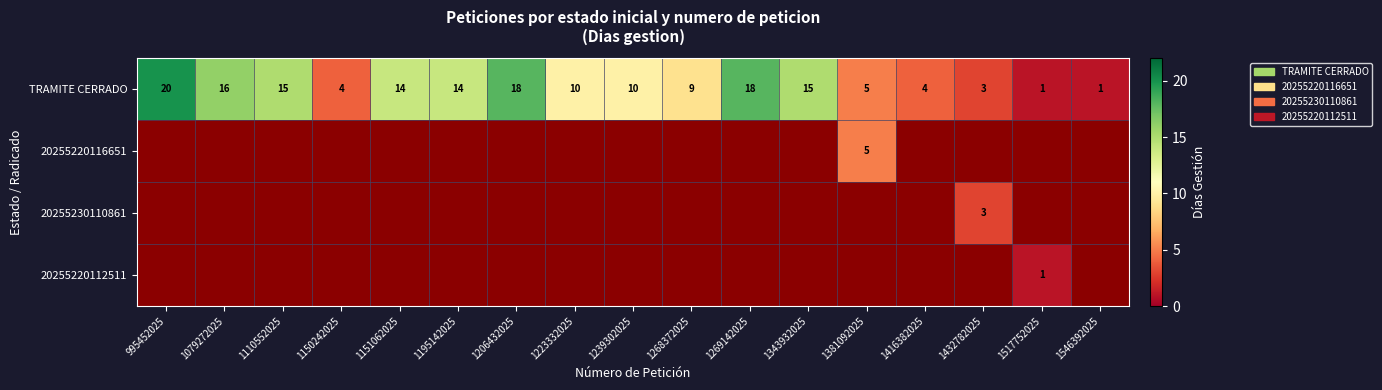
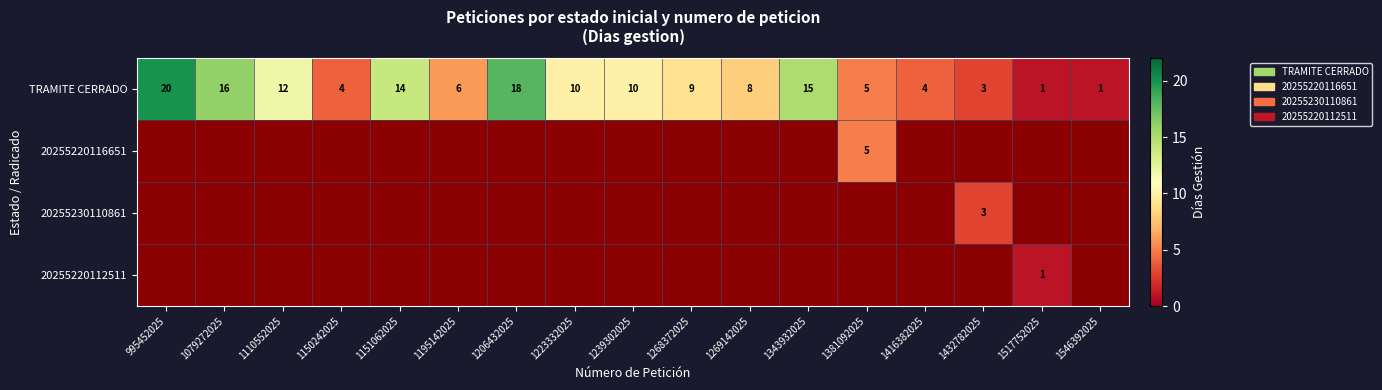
TRAMITE CERRADO, 1110552025: 15 -> 12
TRAMITE CERRADO, 1195142025: 14 -> 6
TRAMITE CERRADO, 1269142025: 18 -> 8
